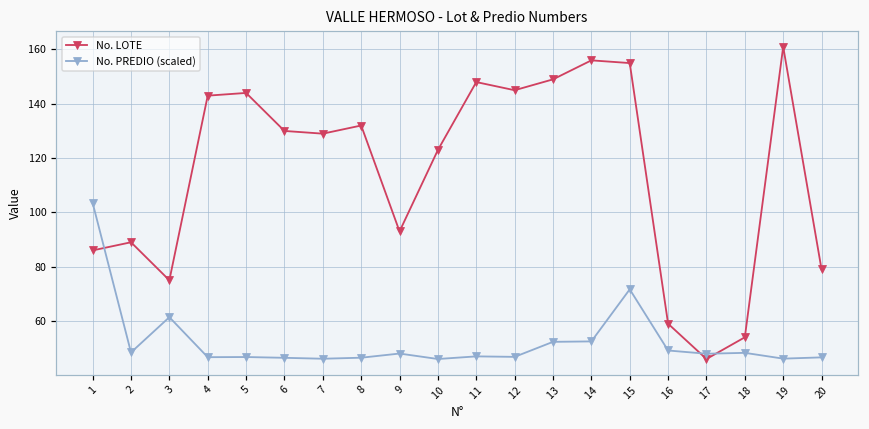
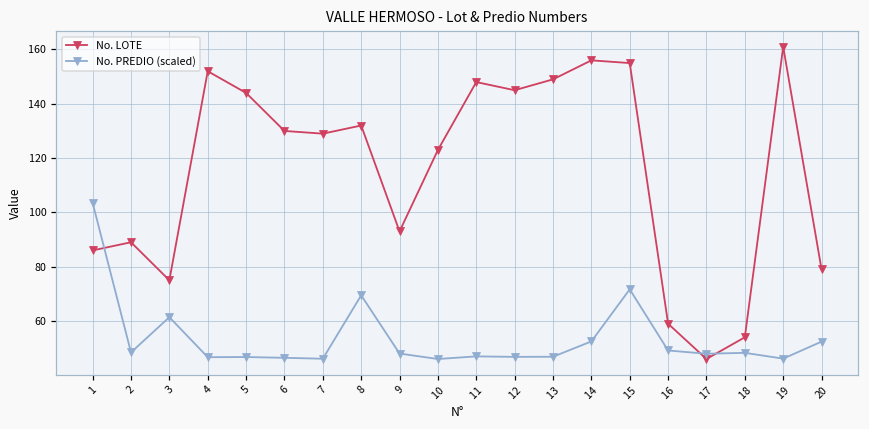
No. LOTE, 4: 143 -> 152
No. PREDIO (scaled), 8: 46 -> 69
No. PREDIO (scaled), 13: 52 -> 47
No. PREDIO (scaled), 20: 47 -> 52
